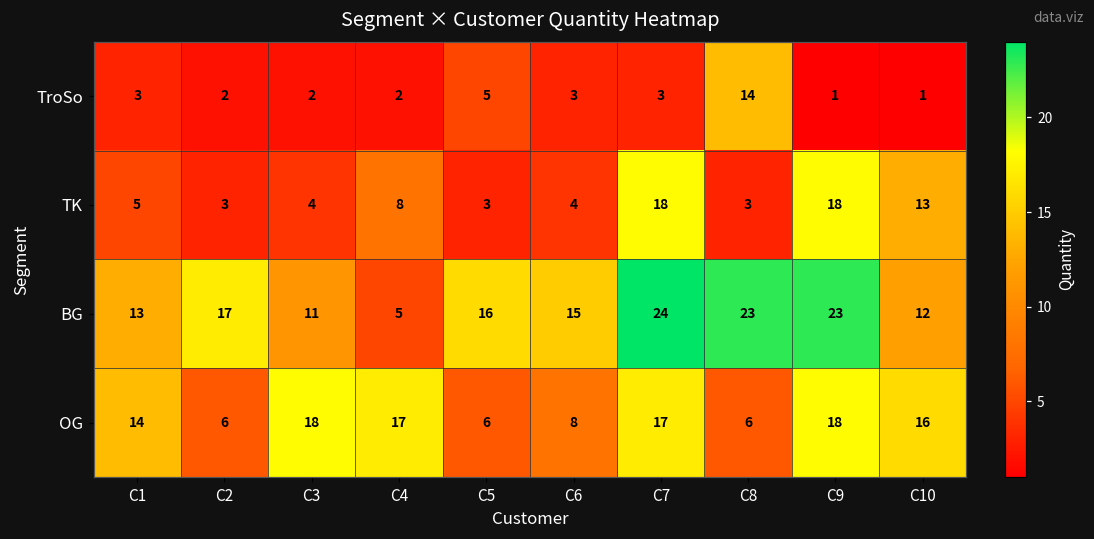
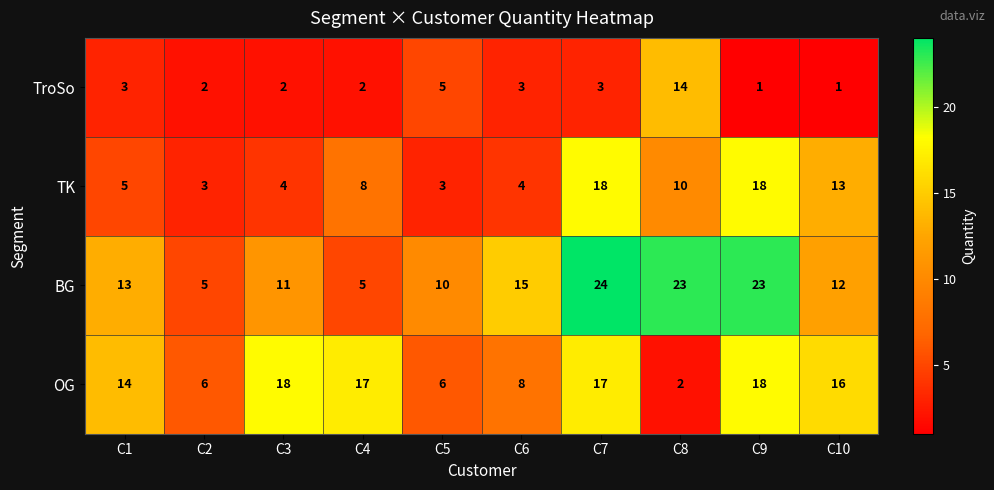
TK, C8: 3 -> 10
BG, C2: 17 -> 5
BG, C5: 16 -> 10
OG, C8: 6 -> 2
